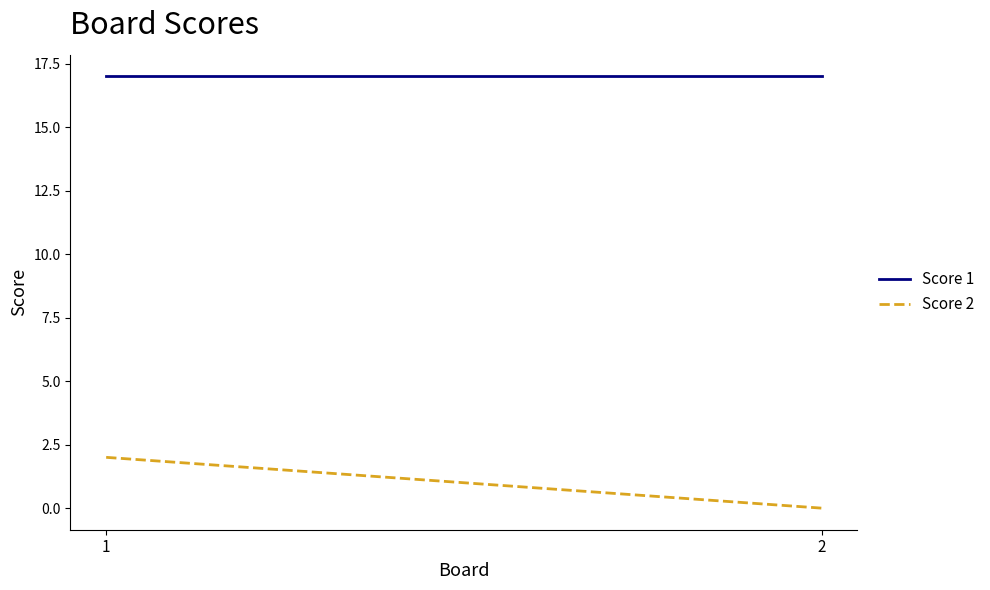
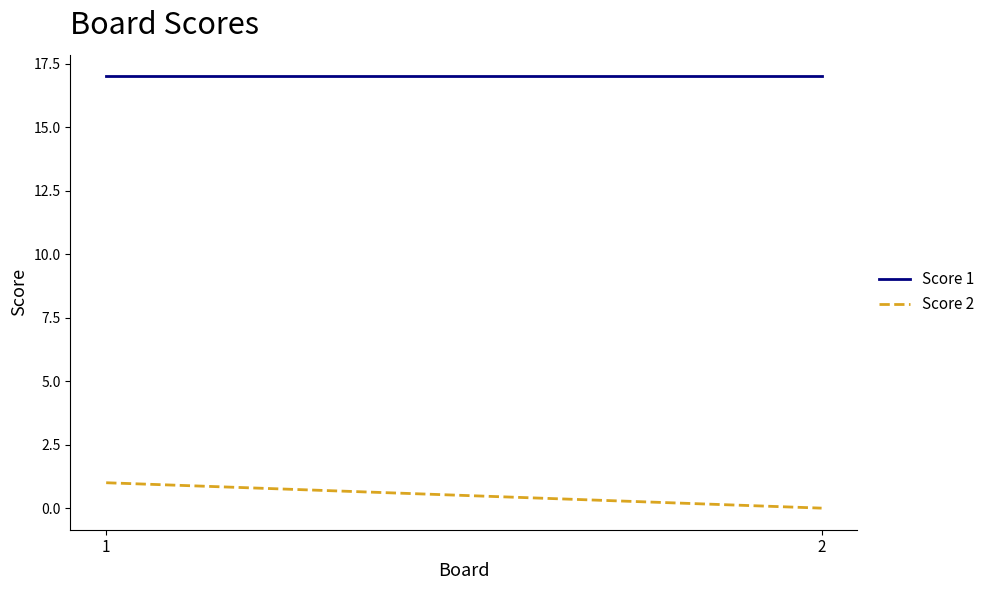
Score 2, 1: 2 -> 1
